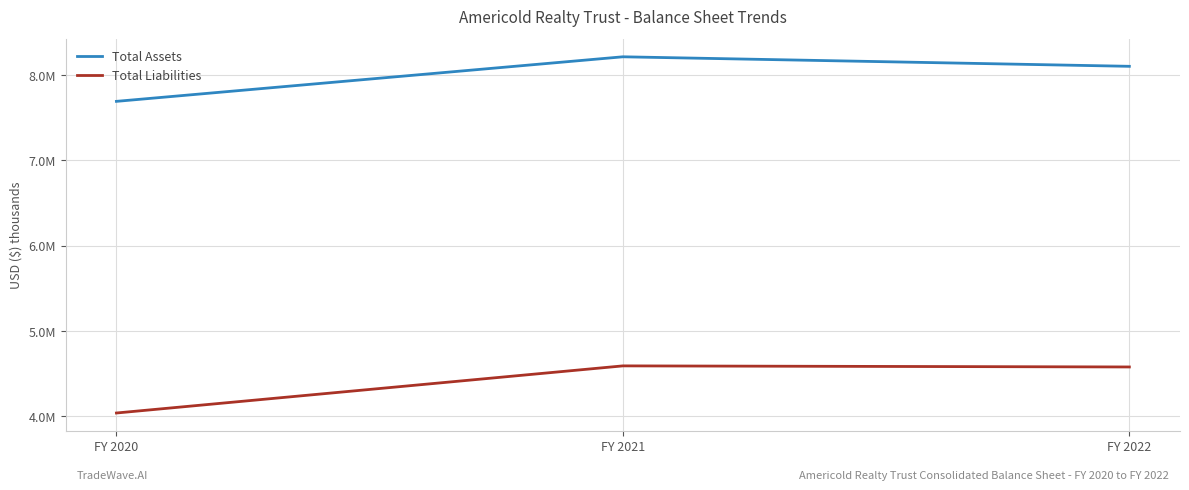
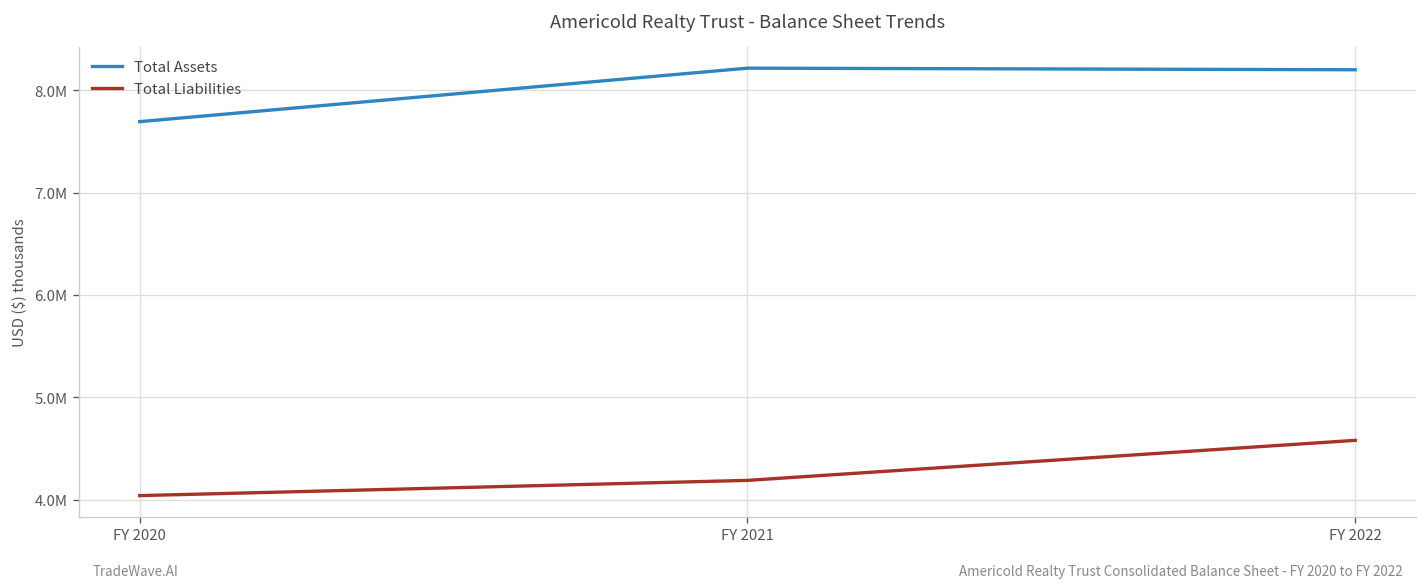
Total Liabilities, FY 2021: 4600000 -> 4200000
Total Assets, FY 2022: 8100000 -> 8200000
